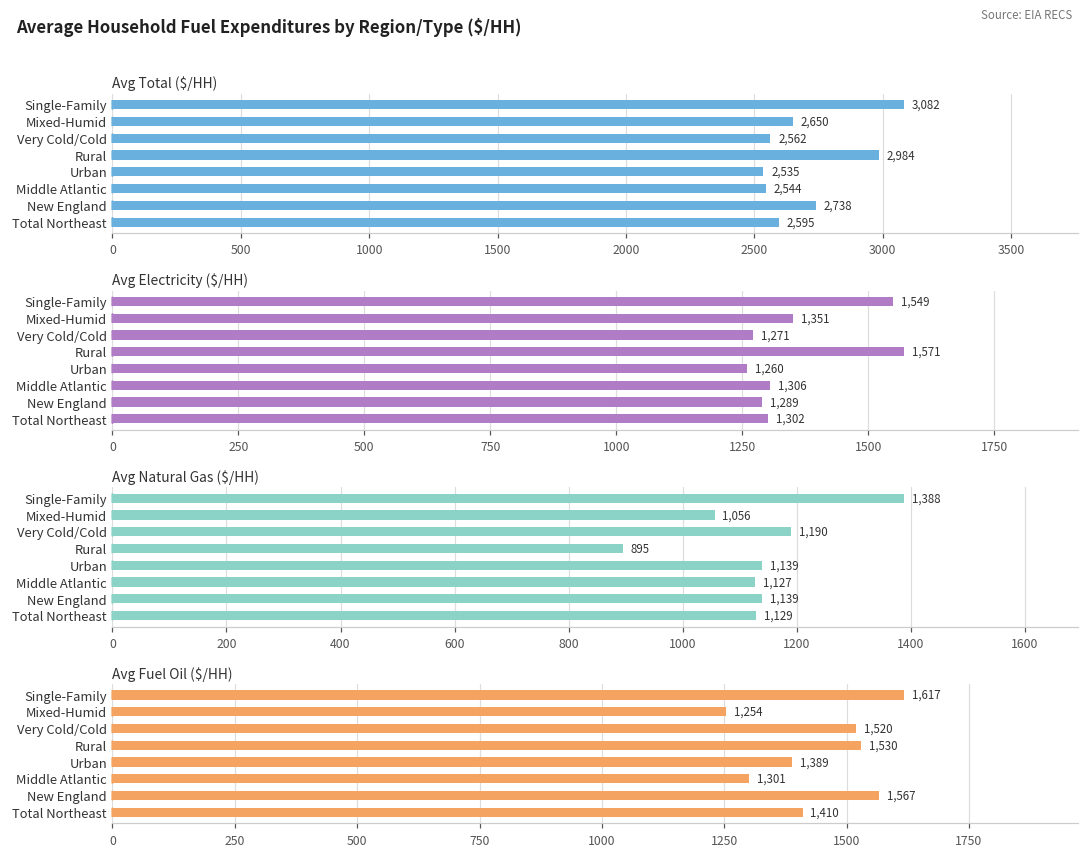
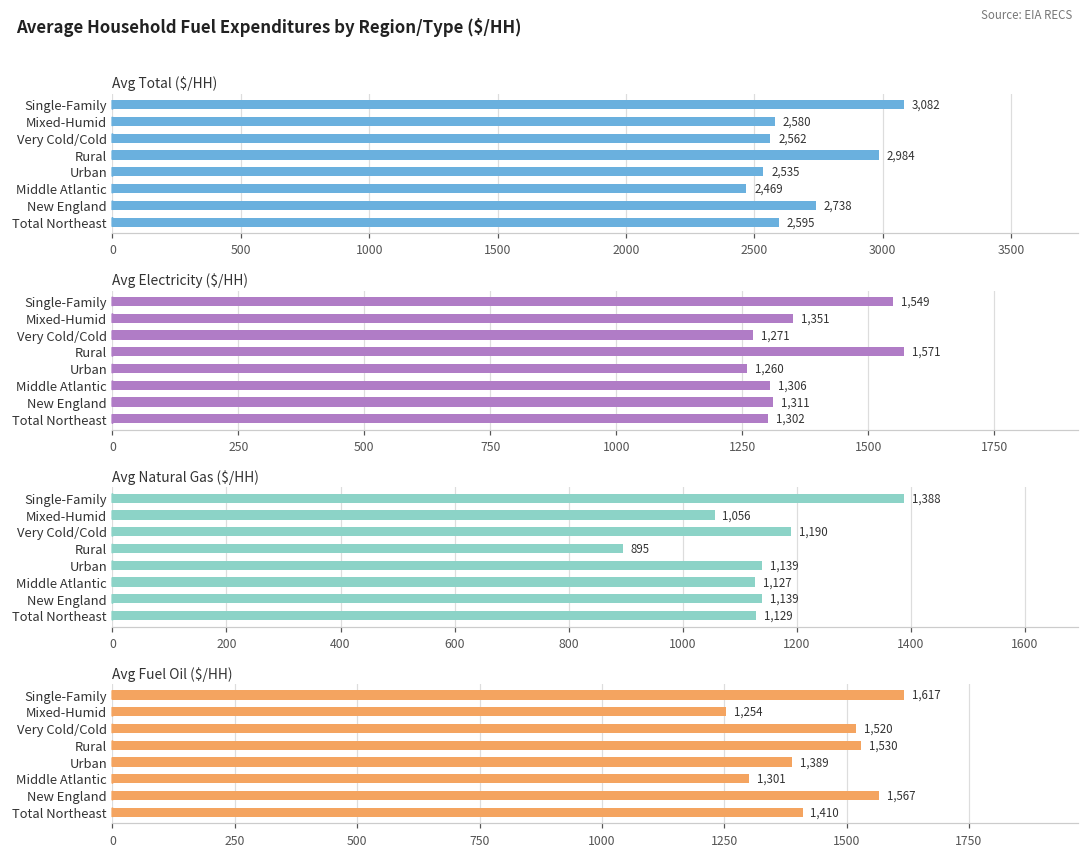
Avg Total ($/HH), Mixed-Humid: 2,650 -> 2,580
Avg Total ($/HH), Middle Atlantic: 2,544 -> 2,469
Avg Electricity ($/HH), New England: 1,289 -> 1,311
